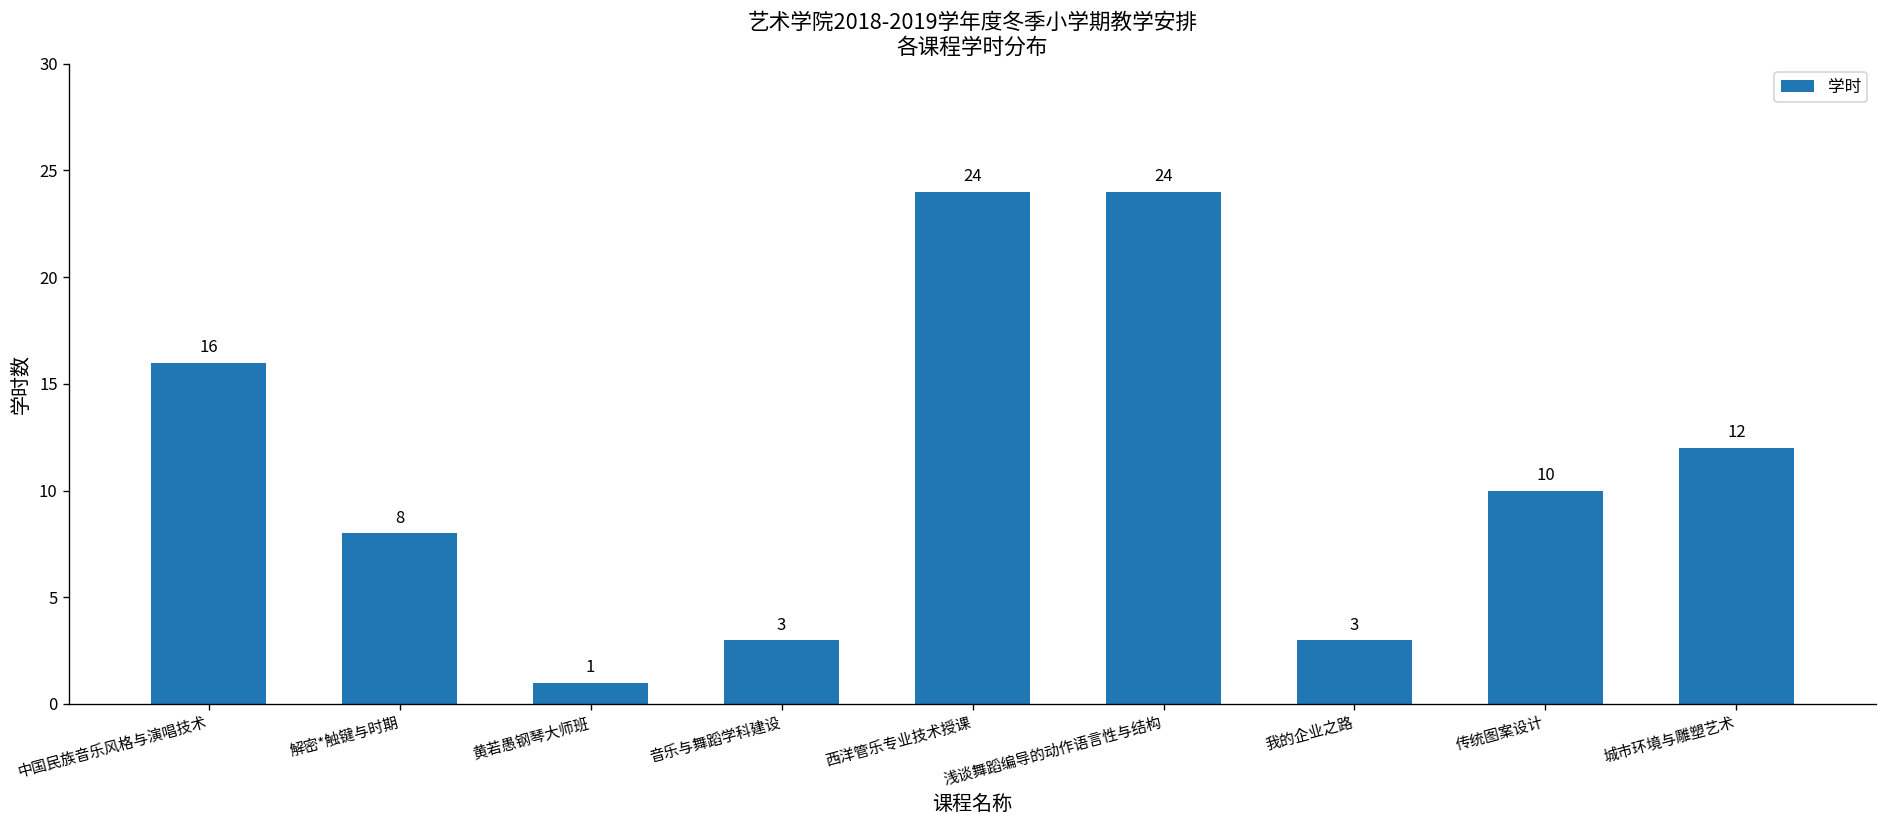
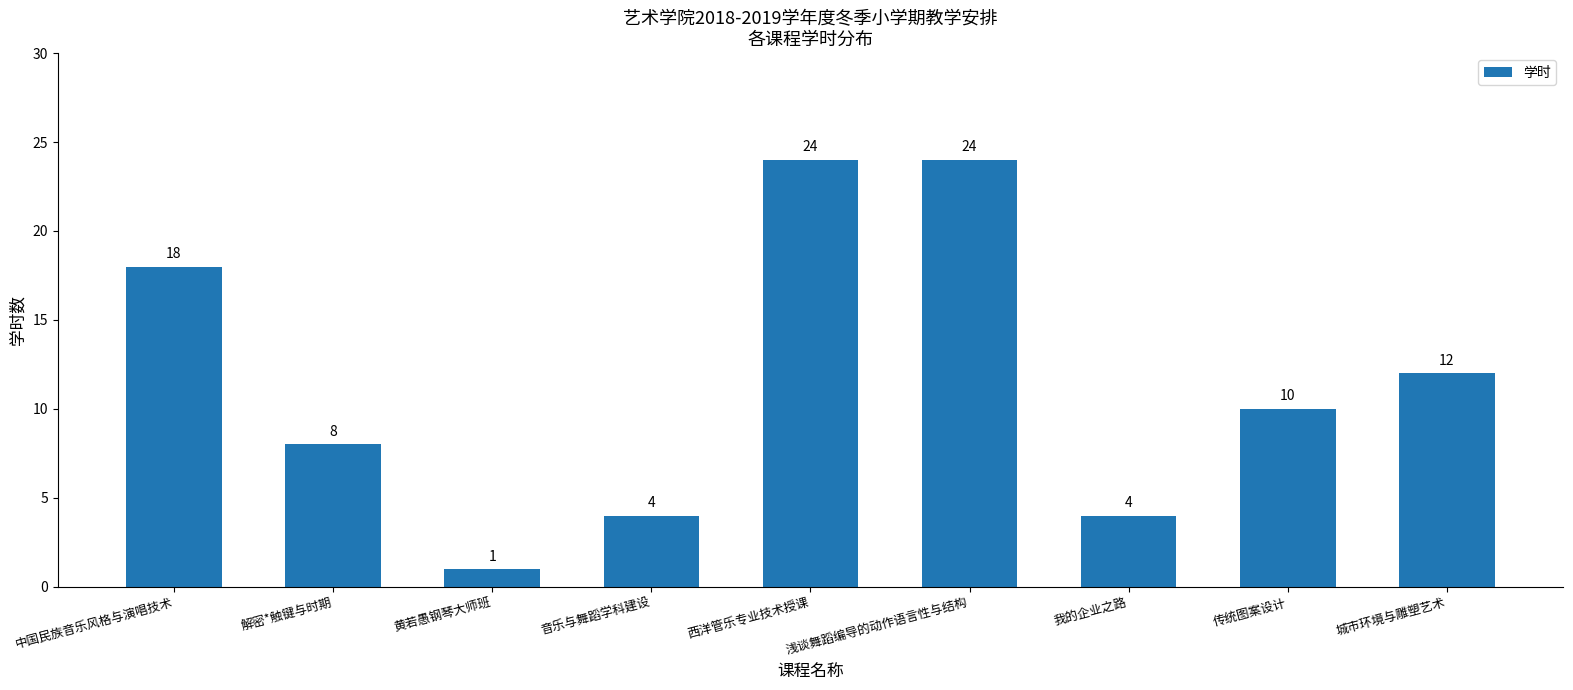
中国民族音乐风格与演唱技术: 16 -> 18
音乐与舞蹈学科建设: 3 -> 4
我的企业之路: 3 -> 4
